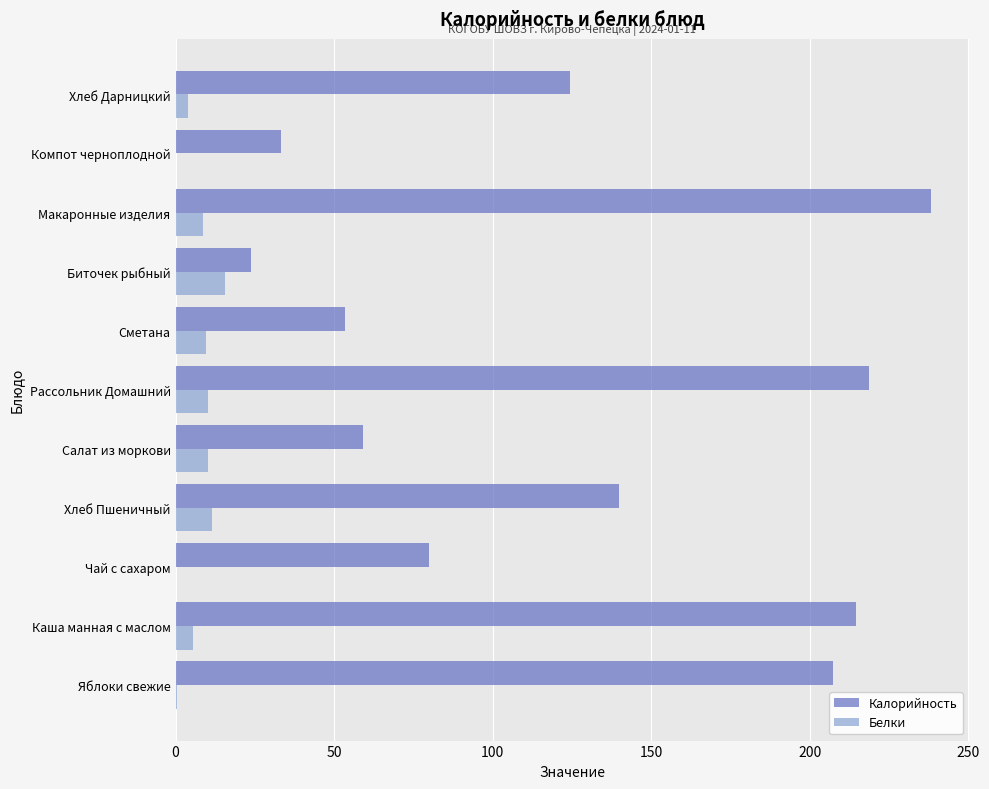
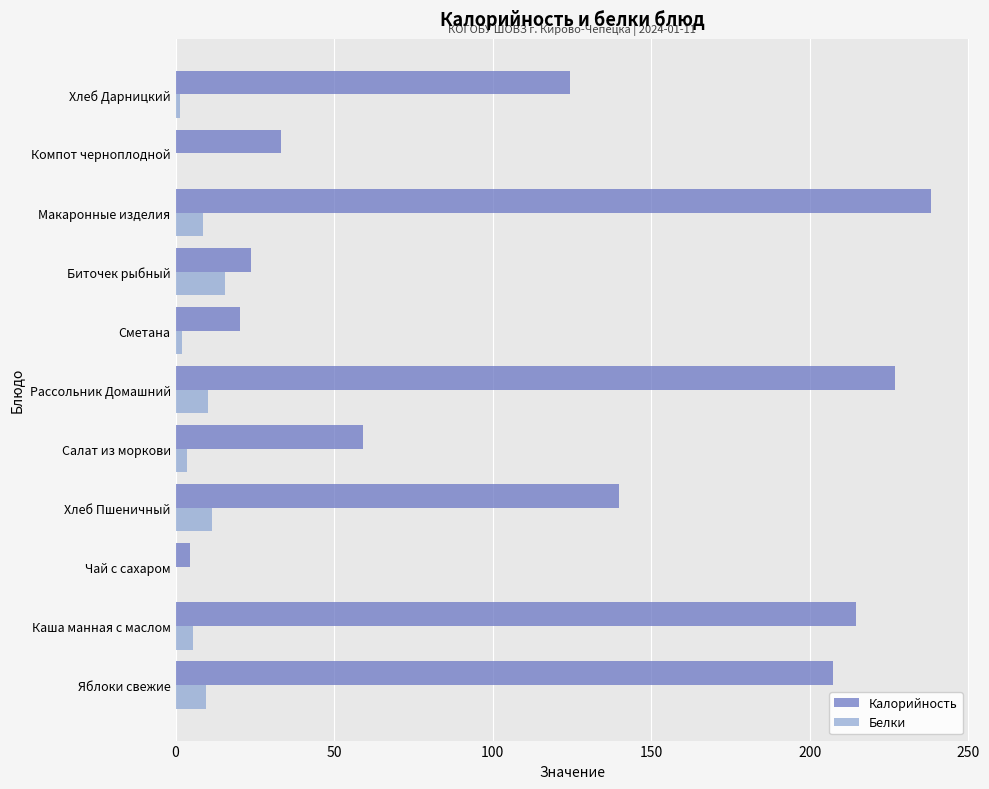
Белки, Хлеб Дарницкий: 4 -> 1
Калорийность, Сметана: 53 -> 20
Белки, Сметана: 10 -> 2
Калорийность, Рассольник Домашний: 219 -> 227
Белки, Салат из моркови: 10 -> 4
Калорийность, Чай с сахаром: 80 -> 5
Белки, Яблоки свежие: 0 -> 10
